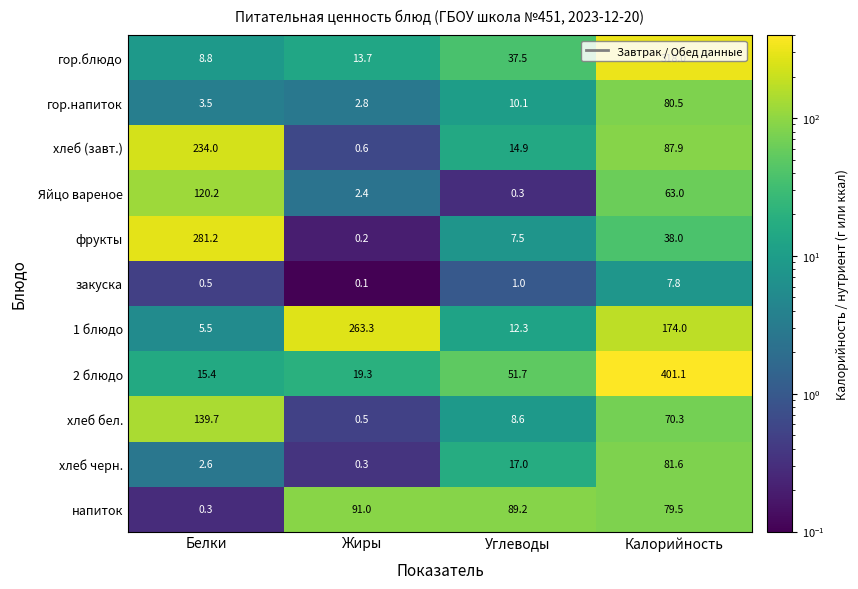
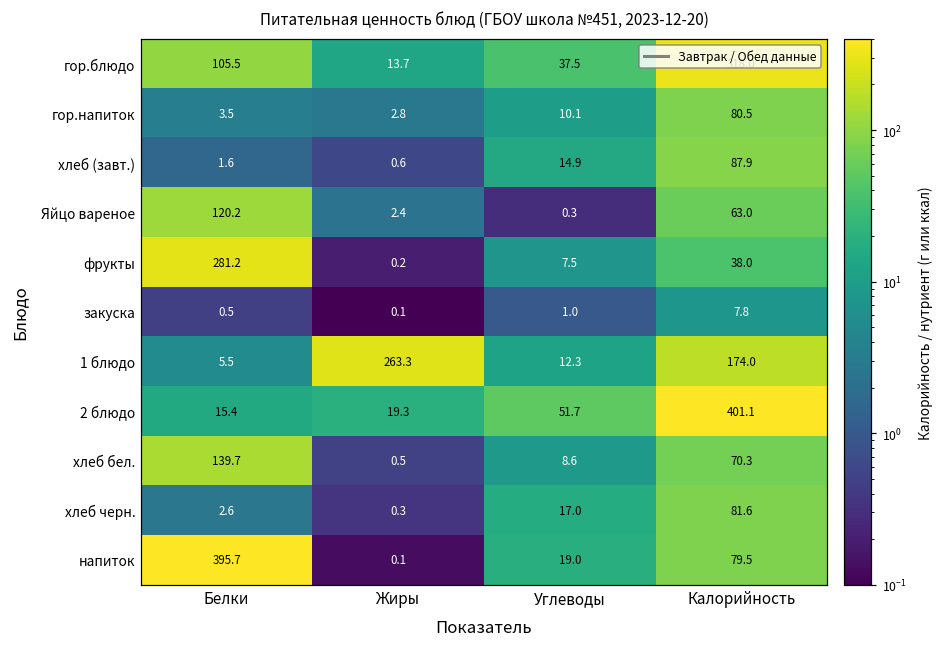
гор.блюдо, Белки: 8.8 -> 105.5
хлеб (завт.), Белки: 234.0 -> 1.6
напиток, Белки: 0.3 -> 395.7
напиток, Жиры: 91.0 -> 0.1
напиток, Углеводы: 89.2 -> 19.0
